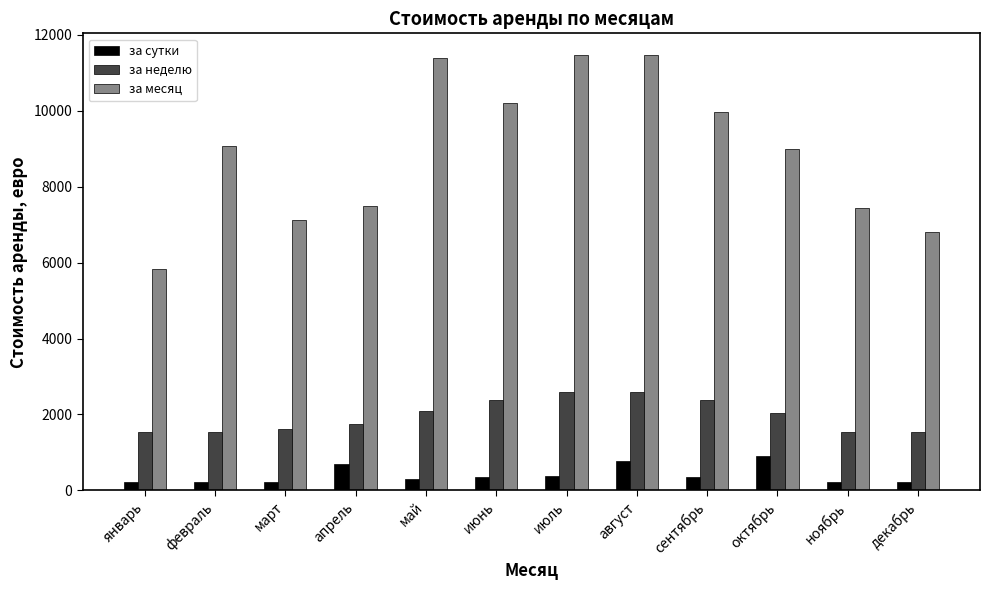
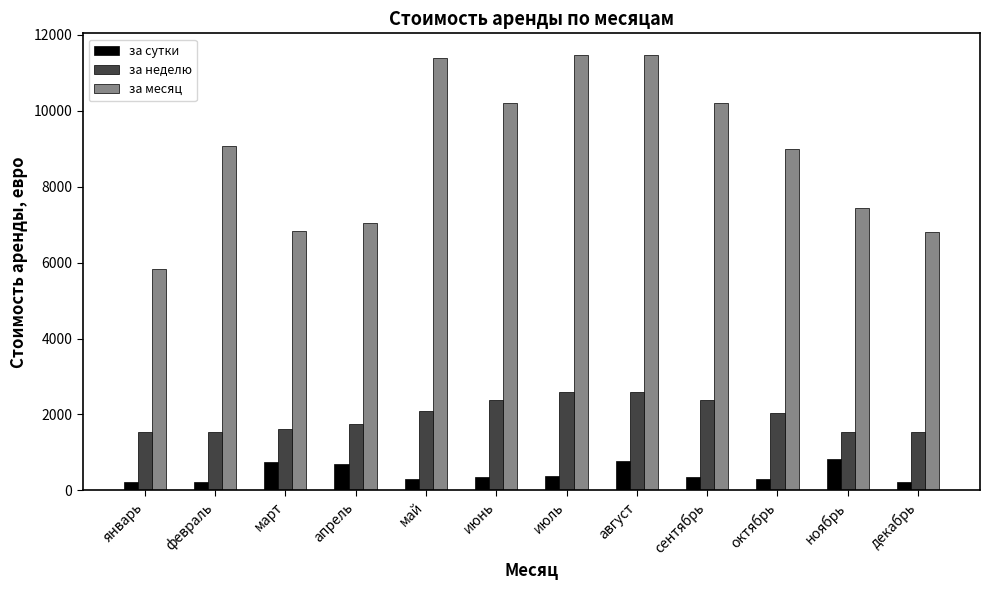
за сутки, март: 200 -> 700
за месяц, март: 7100 -> 6800
за месяц, апрель: 7500 -> 7000
за месяц, сентябрь: 10000 -> 10200
за сутки, октябрь: 900 -> 300
за сутки, ноябрь: 200 -> 800
